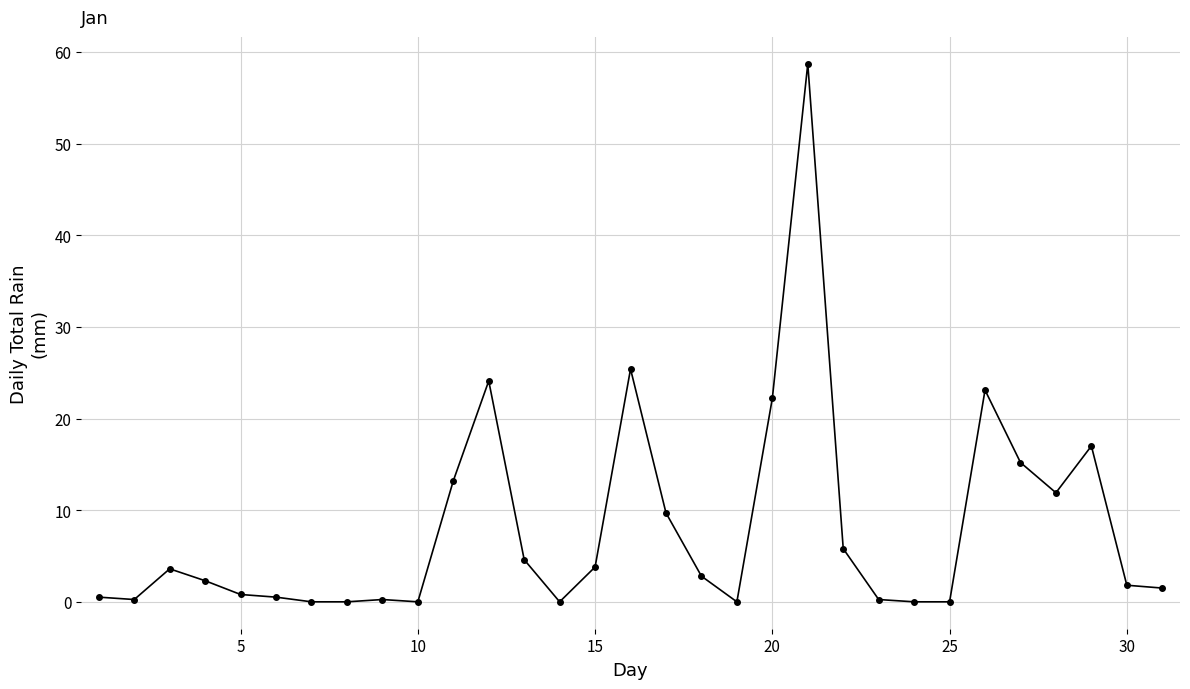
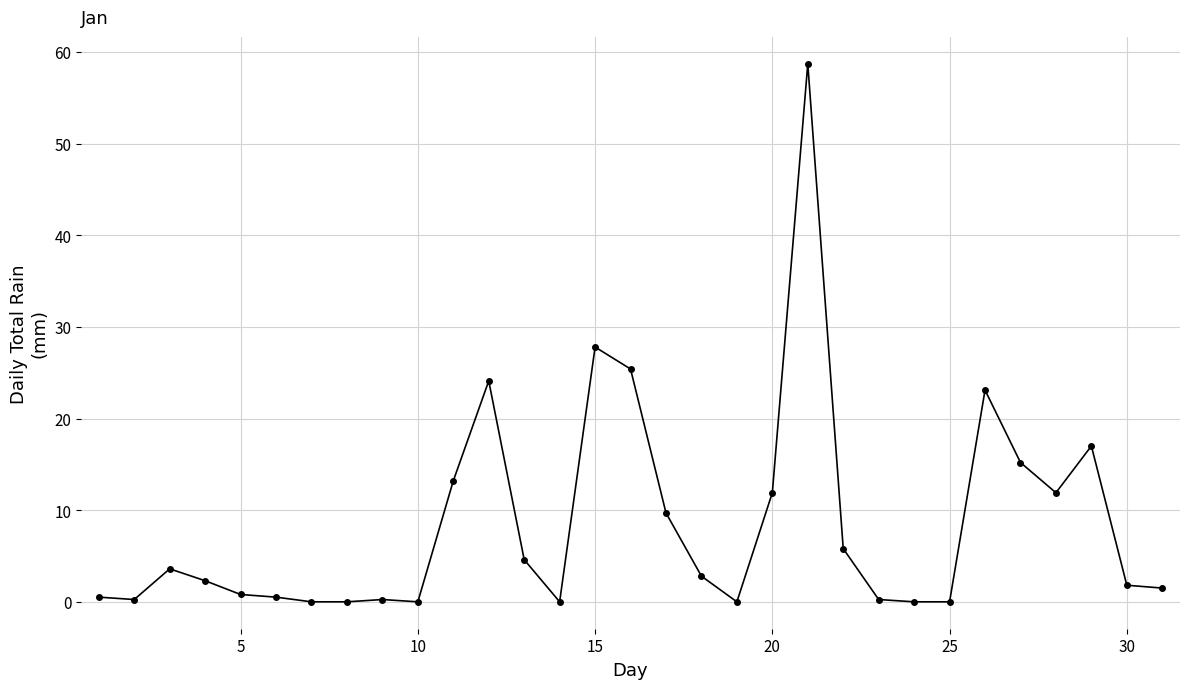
15: 4 -> 28
20: 22 -> 12
